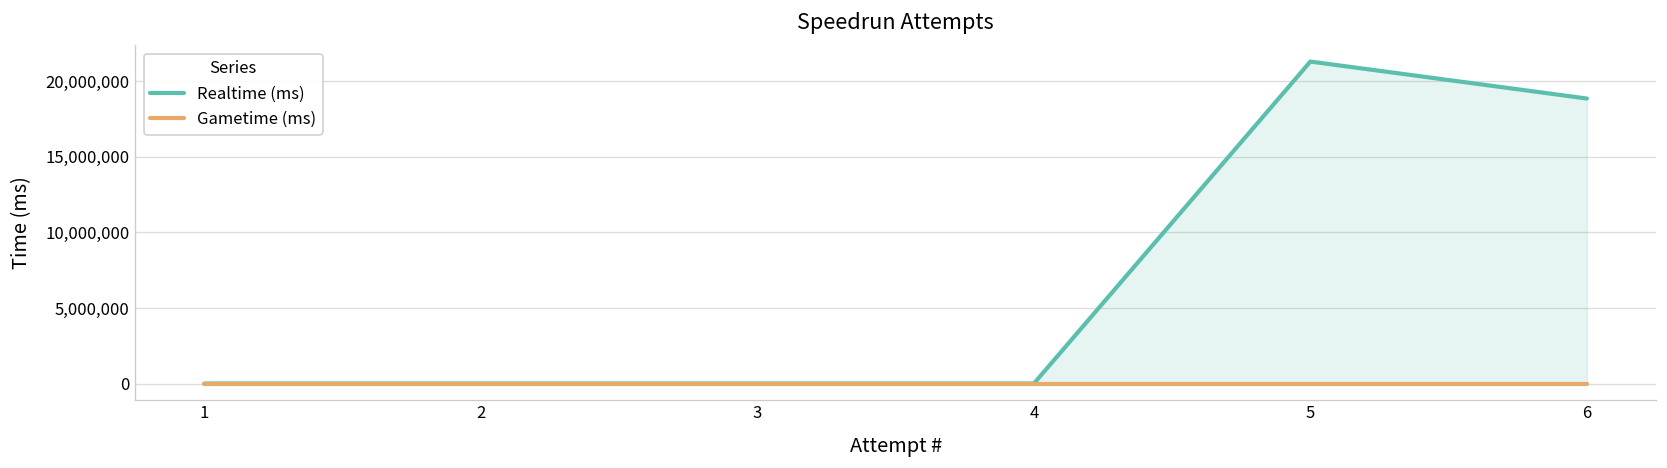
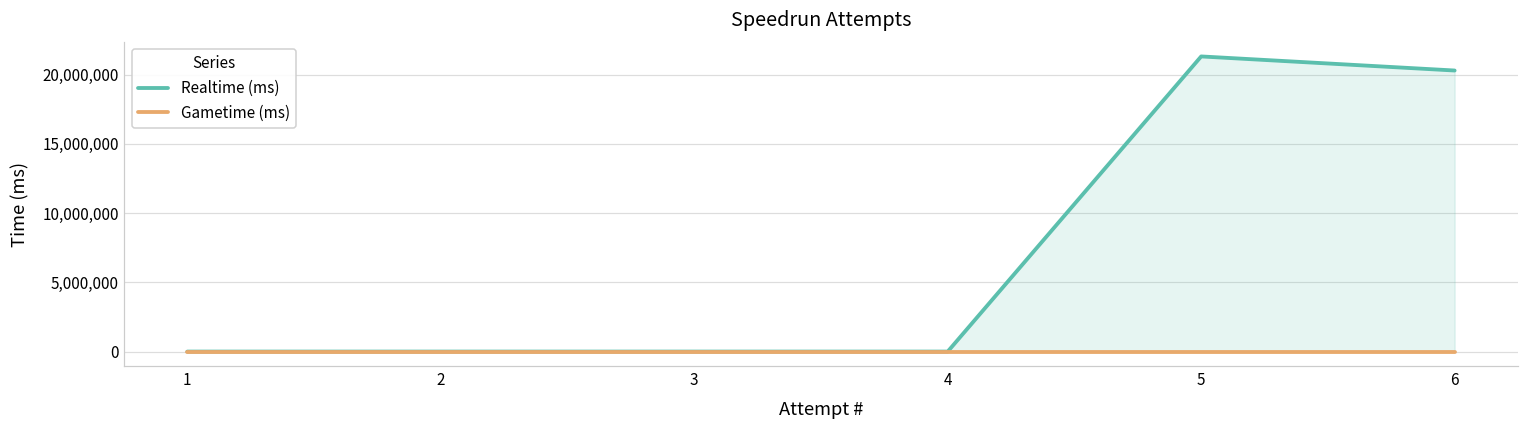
Realtime (ms), 6: 18,900,000 -> 20,300,000
